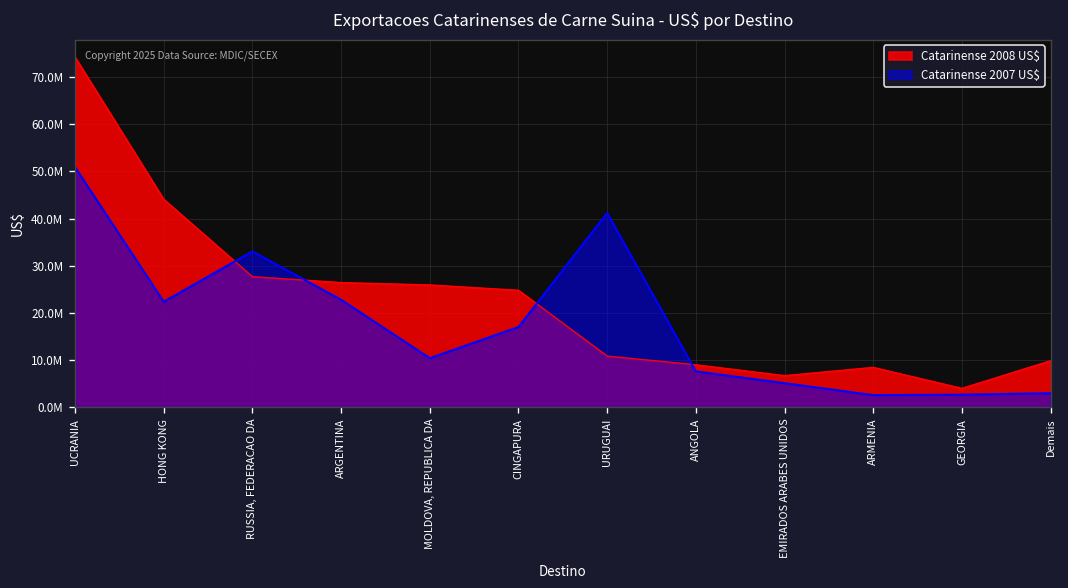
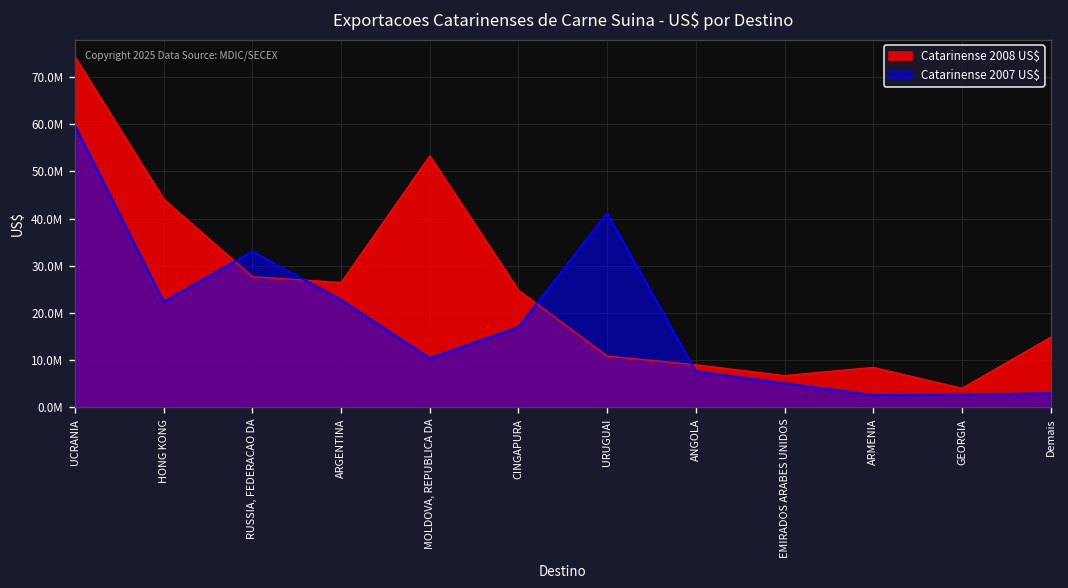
Catarinense 2007 US$, UCRANIA: 51000000 -> 60000000
Catarinense 2008 US$, MOLDOVA, REPUBLICA DA: 26000000 -> 53000000
Catarinense 2008 US$, Demais: 10000000 -> 15000000
